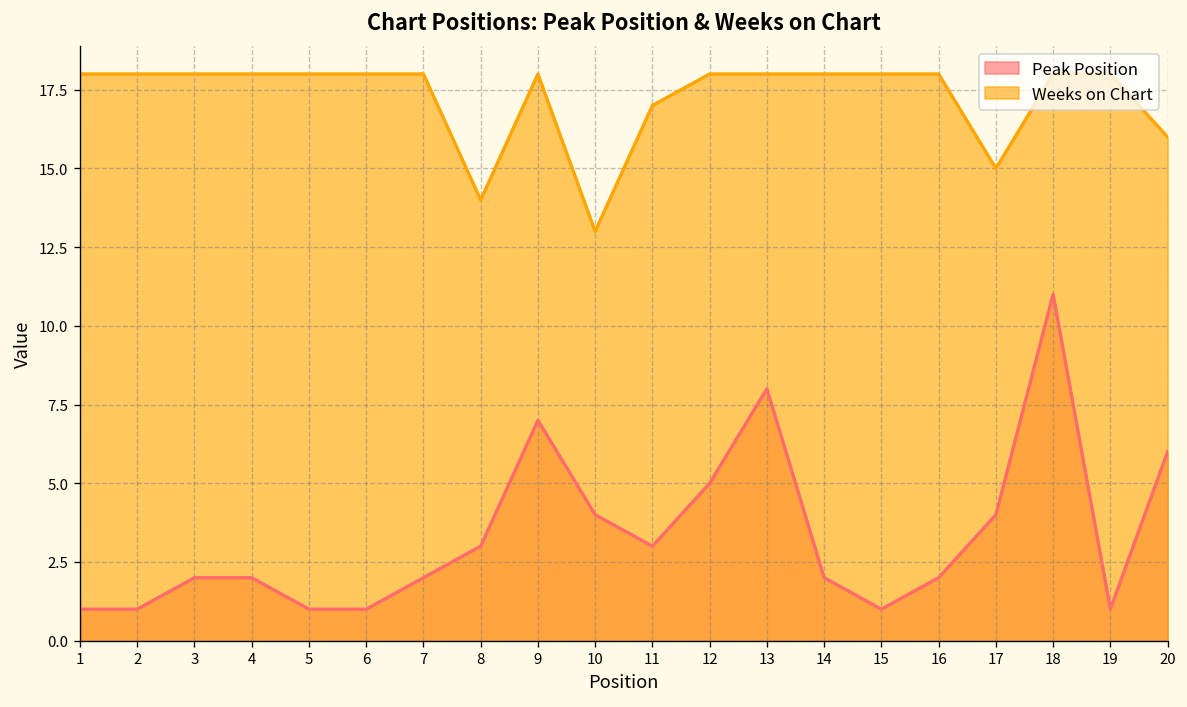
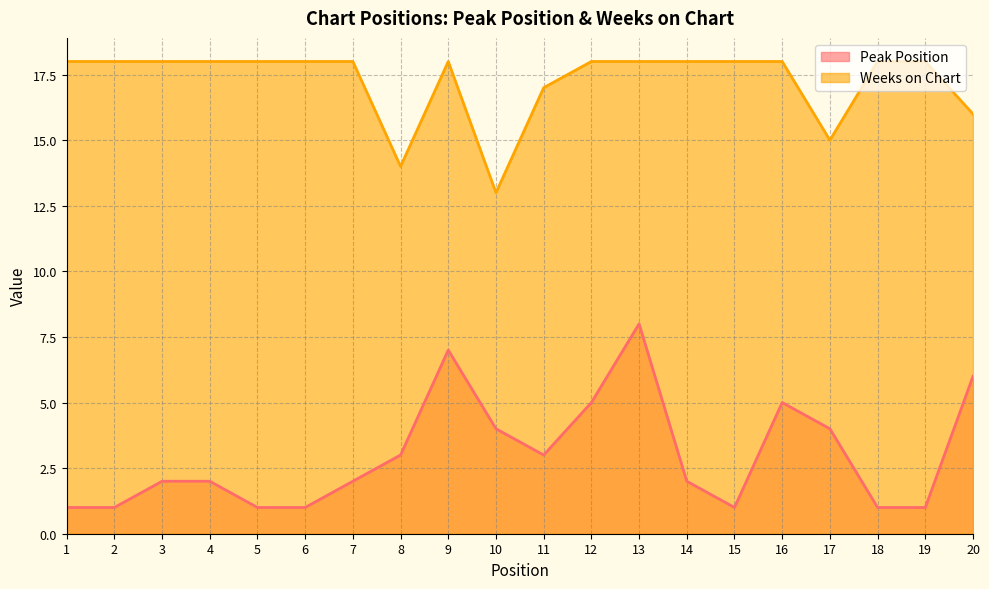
Peak Position, 16: 2 -> 5
Peak Position, 18: 11 -> 1
